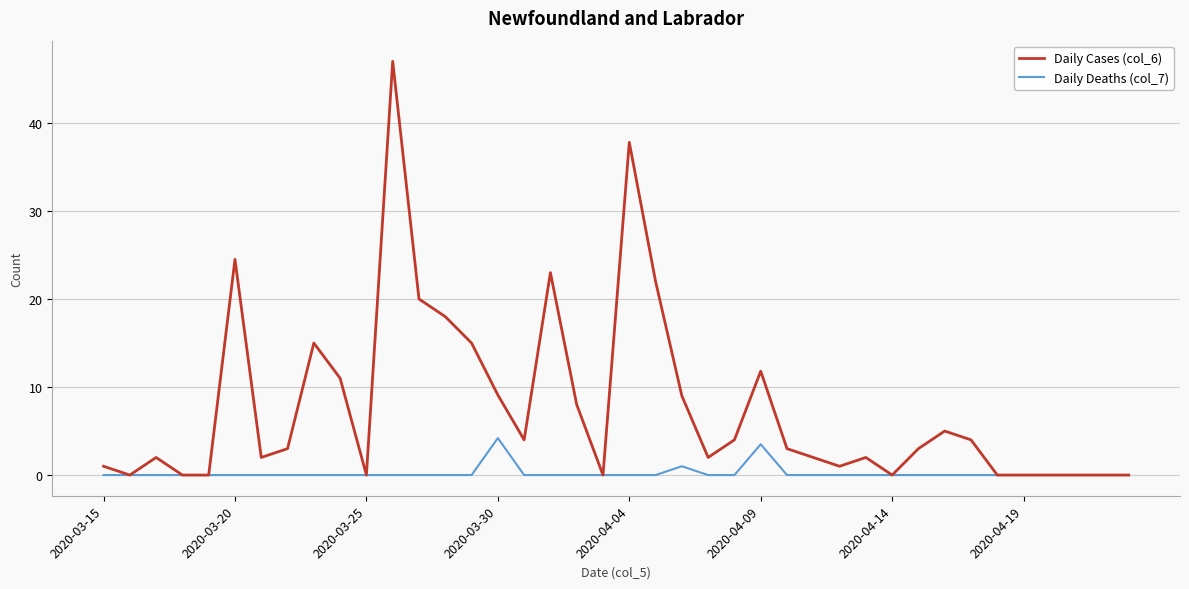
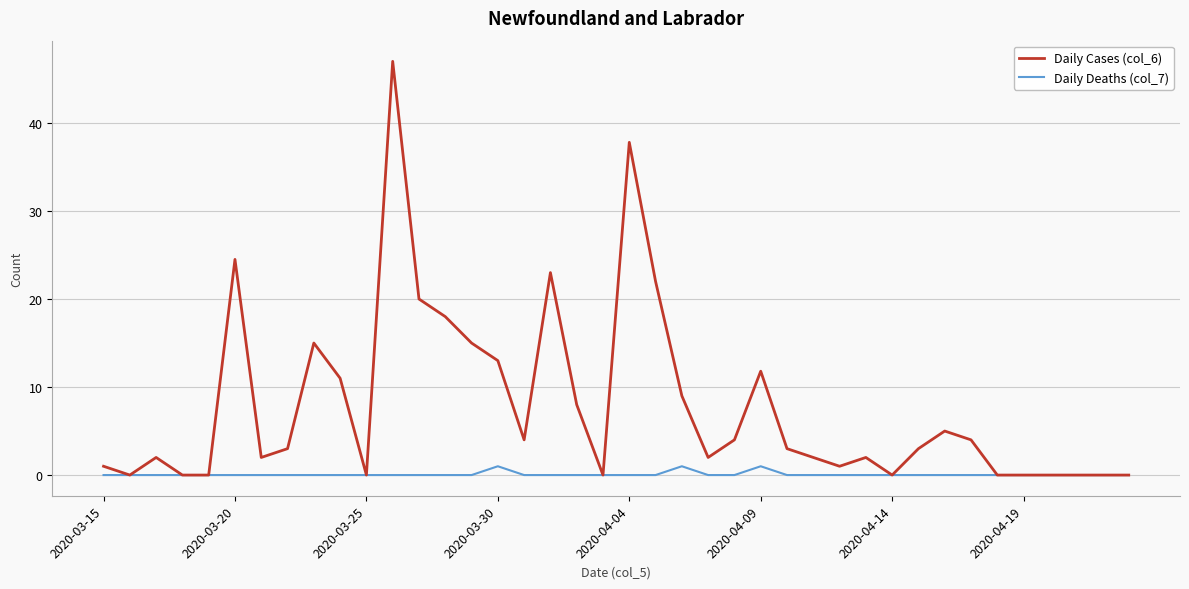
Daily Cases (col_6), 2020-03-30: 9 -> 13
Daily Deaths (col_7), 2020-03-30: 4 -> 1
Daily Deaths (col_7), 2020-04-09: 4 -> 1
